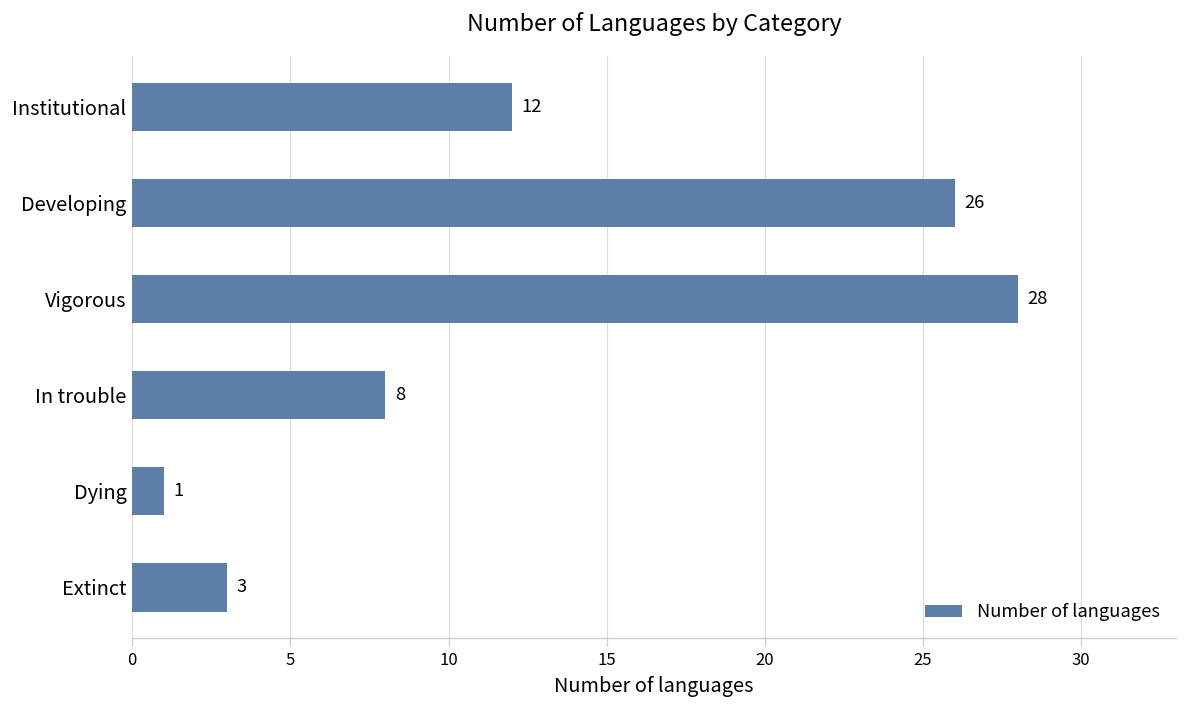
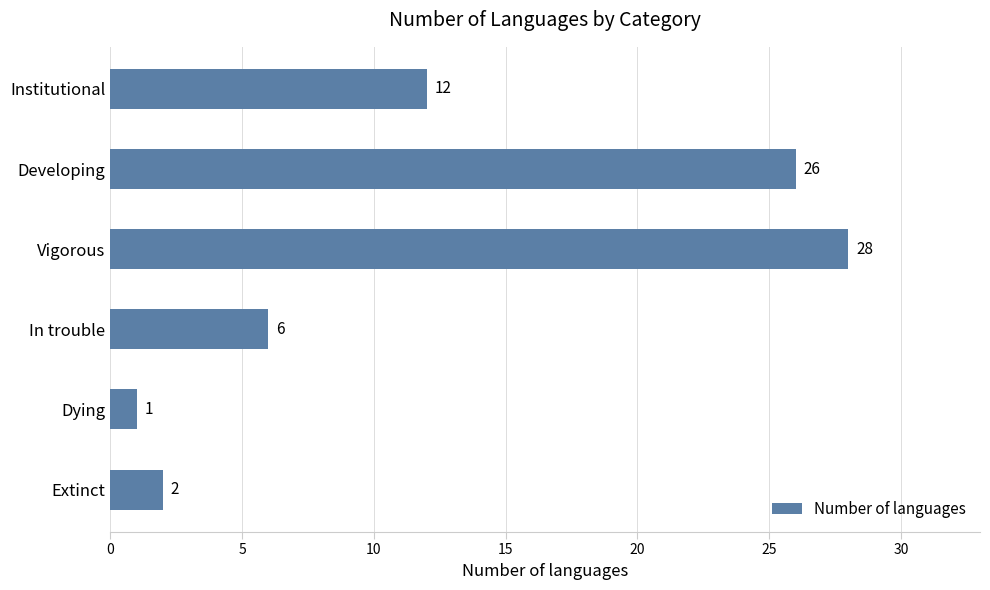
In trouble: 8 -> 6
Extinct: 3 -> 2
